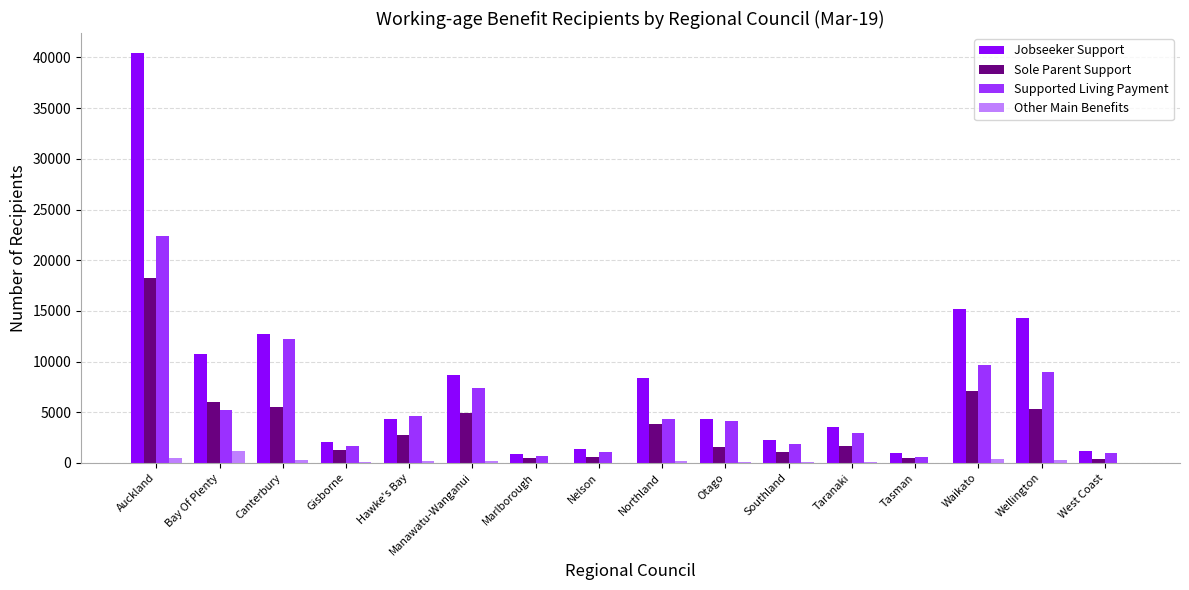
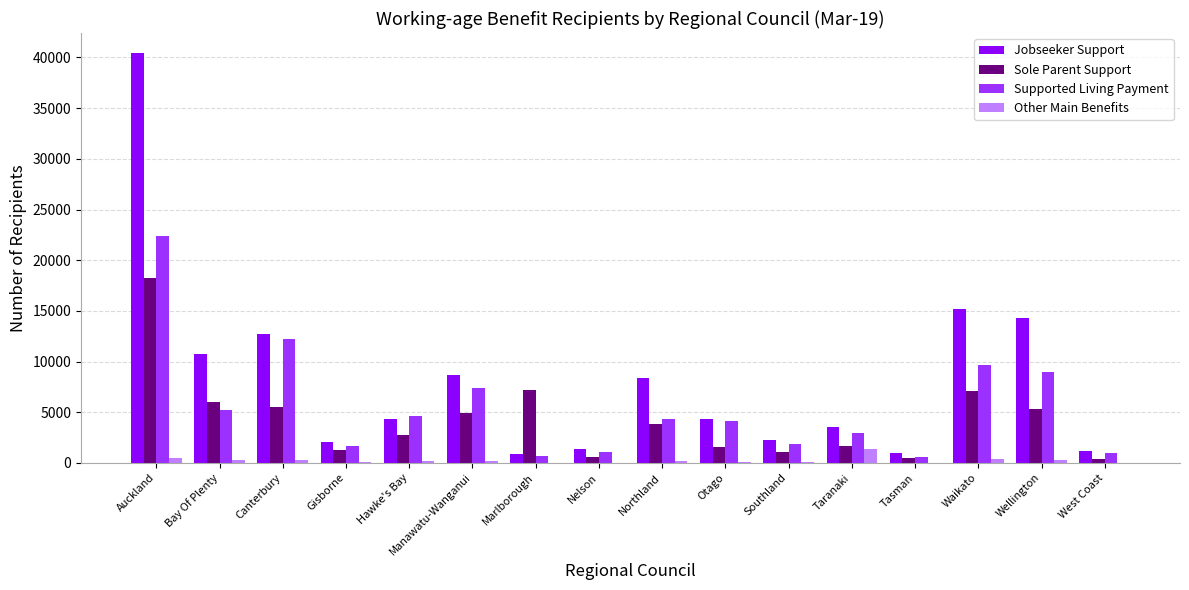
Other Main Benefits, Bay Of Plenty: 1200 -> 300
Sole Parent Support, Marlborough: 500 -> 7200
Other Main Benefits, Taranaki: 100 -> 1400
